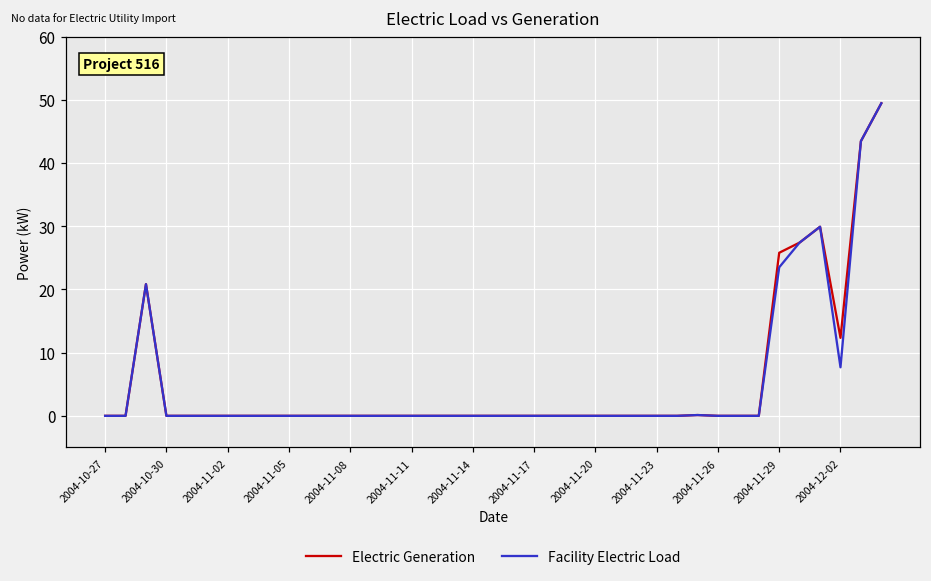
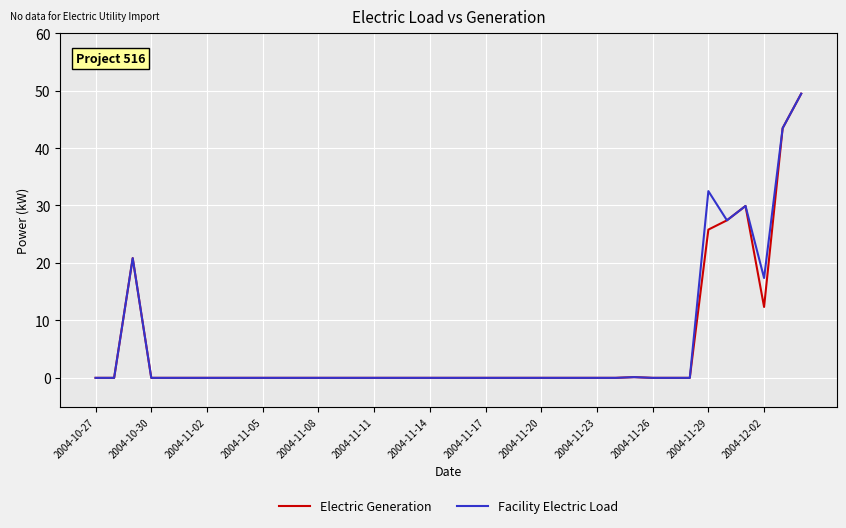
Facility Electric Load, 2004-11-29: 24 -> 33
Facility Electric Load, 2004-12-02: 8 -> 17
